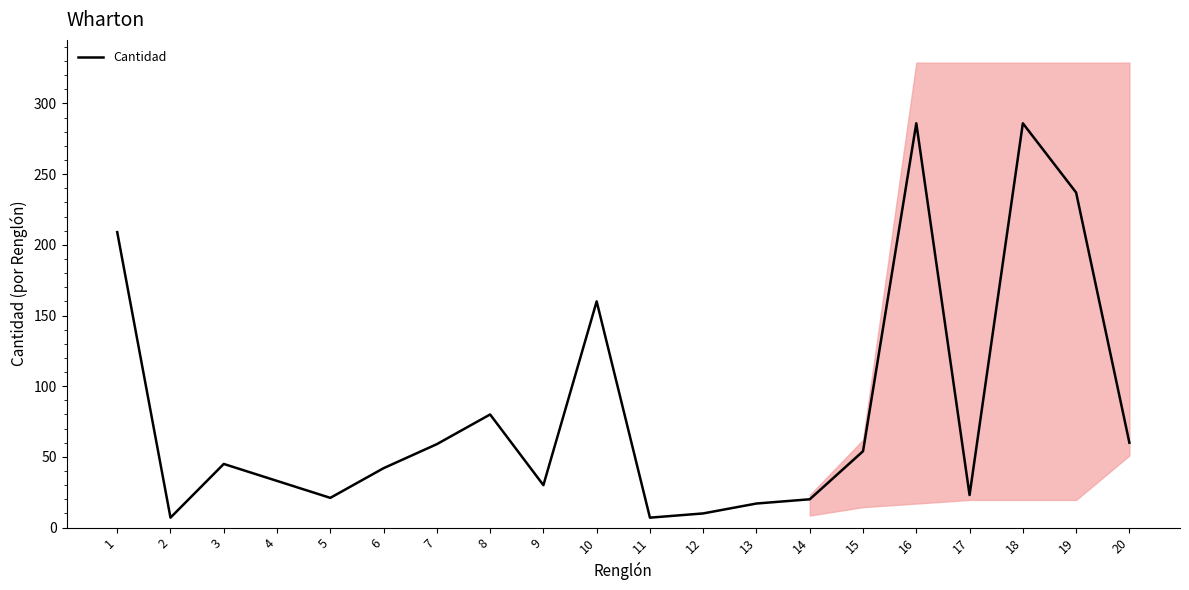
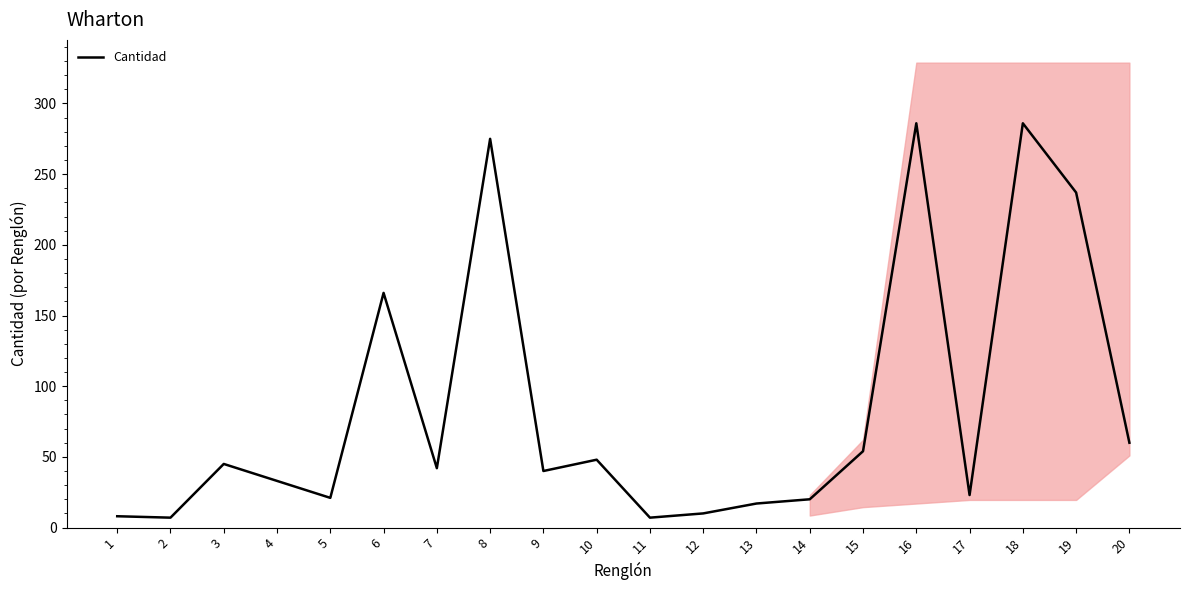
Cantidad, 1: 209 -> 8
Cantidad, 6: 42 -> 166
Cantidad, 7: 59 -> 42
Cantidad, 8: 80 -> 275
Cantidad, 9: 30 -> 40
Cantidad, 10: 160 -> 48
